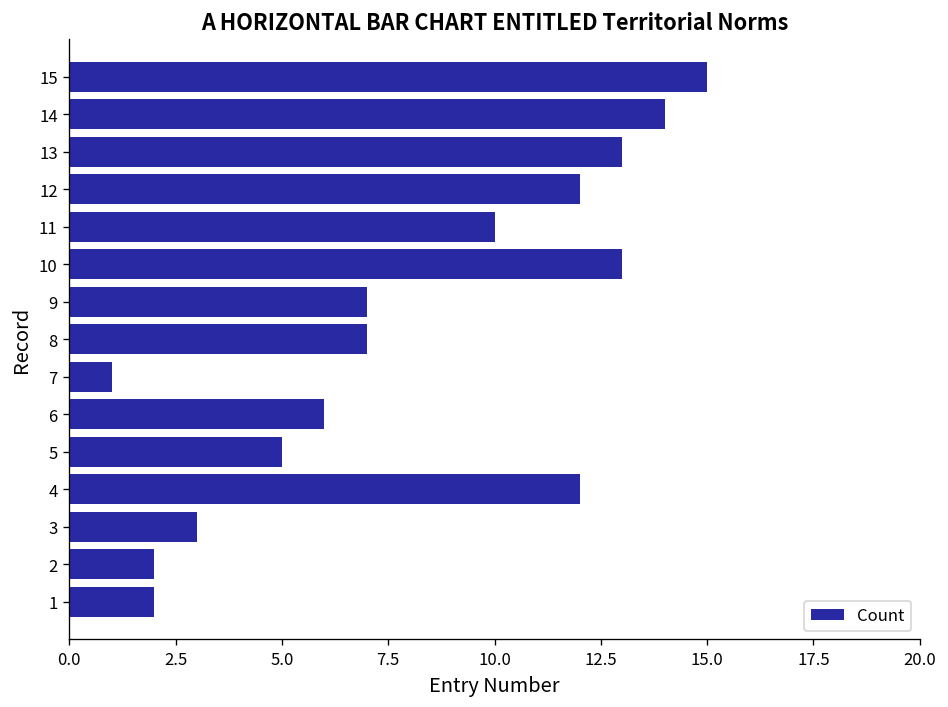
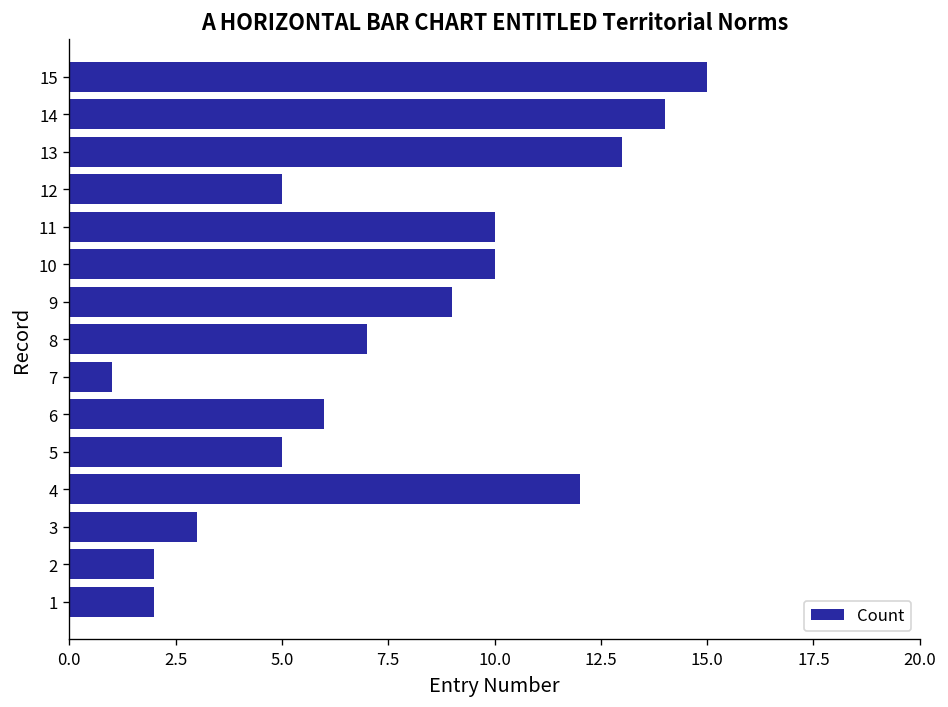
12: 12 -> 5
10: 13 -> 10
9: 7 -> 9
